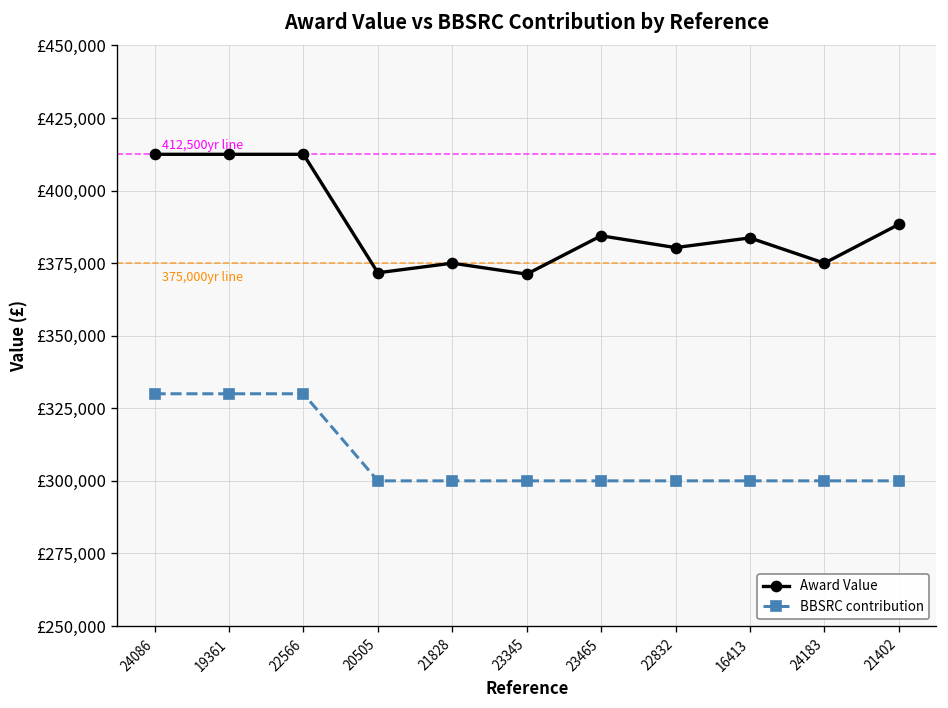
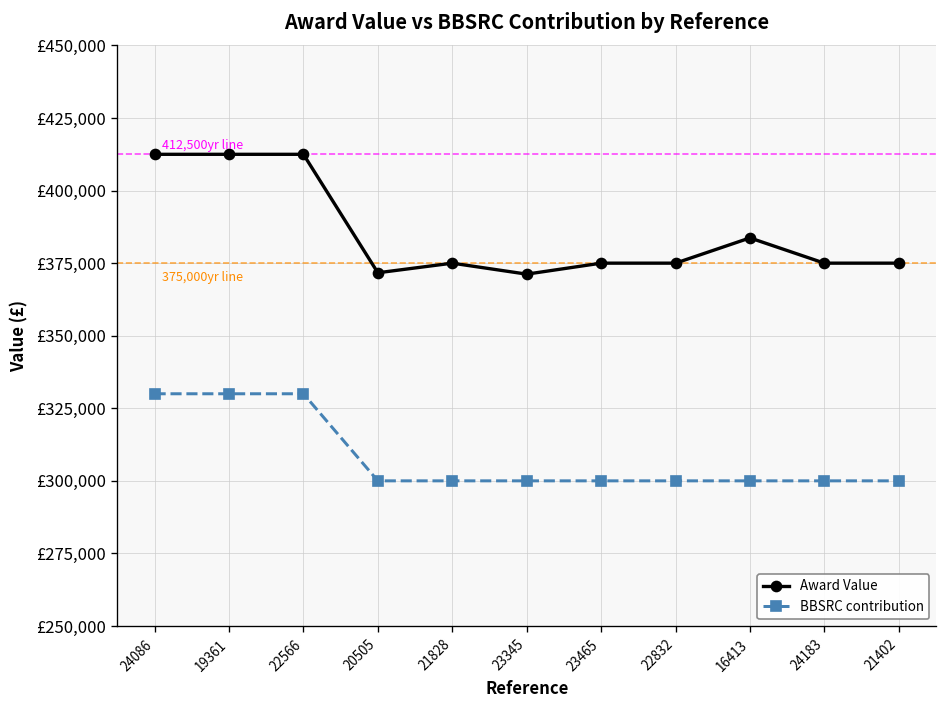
Award Value, 23465: £384,000 -> £375,000
Award Value, 22832: £380,000 -> £375,000
Award Value, 21402: £388,000 -> £375,000
